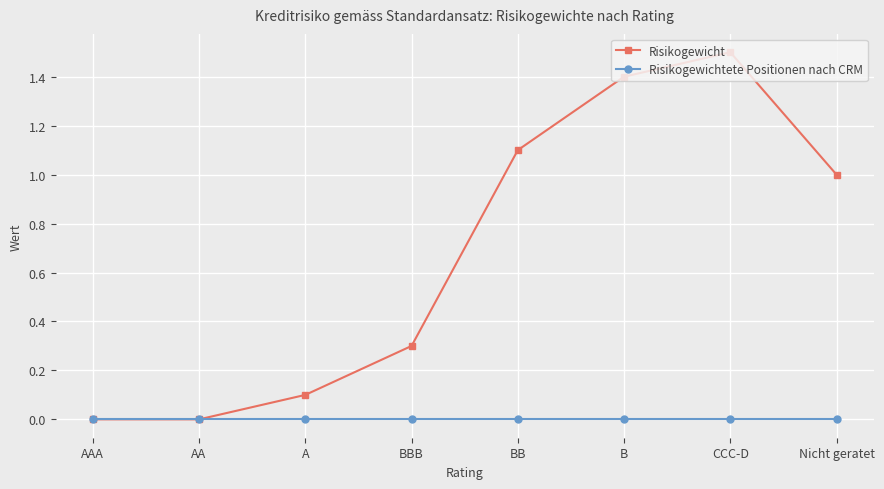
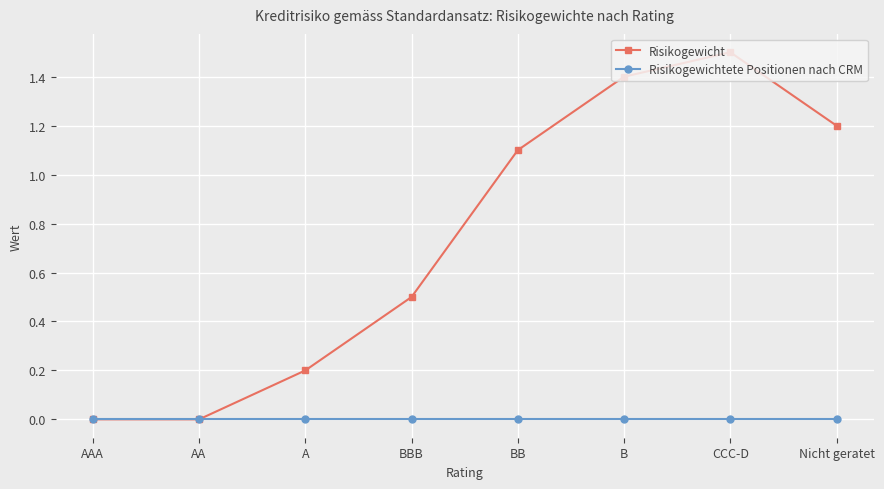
Risikogewicht, A: 0.1 -> 0.2
Risikogewicht, BBB: 0.3 -> 0.5
Risikogewicht, Nicht geratet: 1.0 -> 1.2
